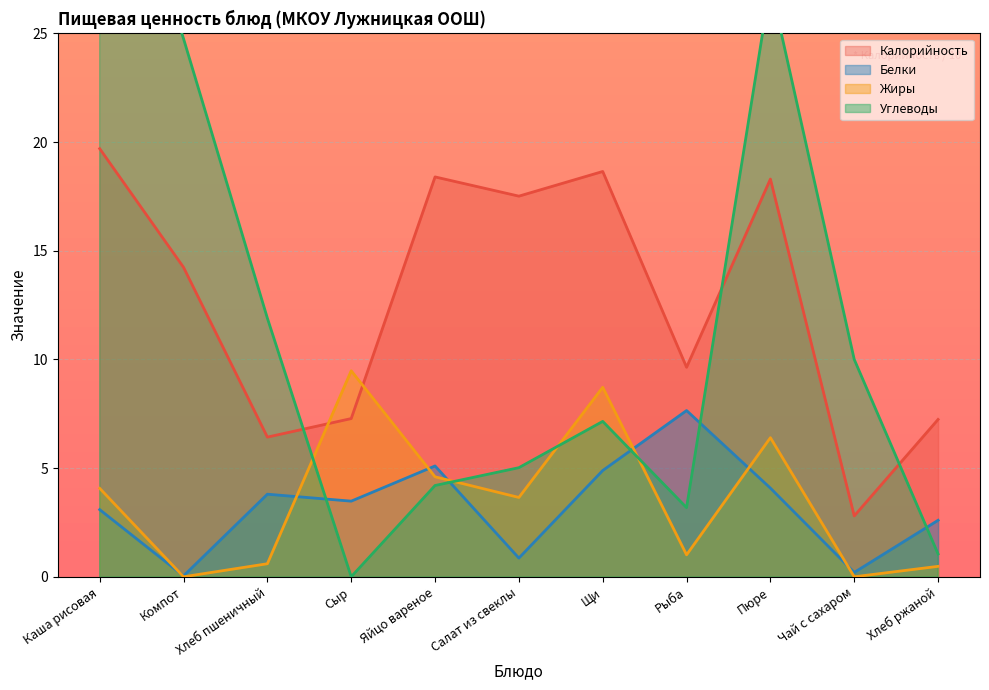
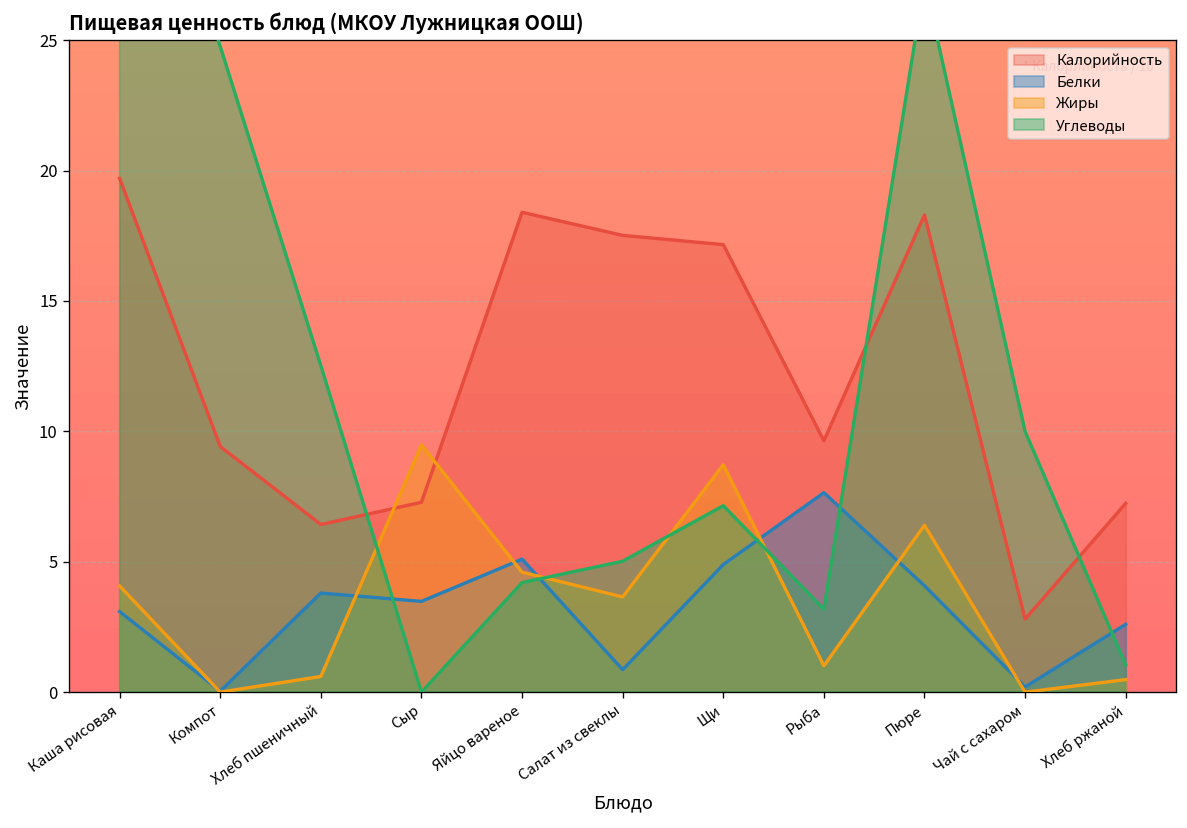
Калорийность, Компот: 14.2 -> 9.4
Углеводы, Хлеб пшеничный: 11.9 -> 12.5
Калорийность, Щи: 18.7 -> 17.2
